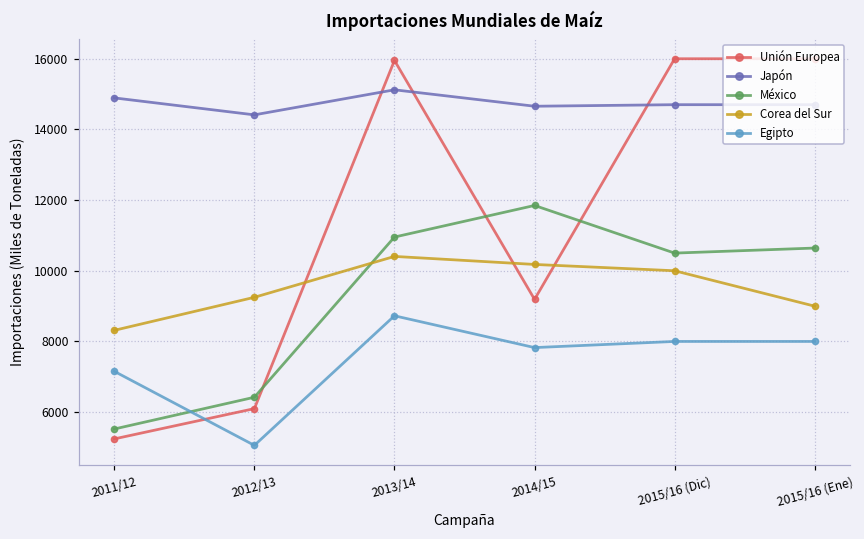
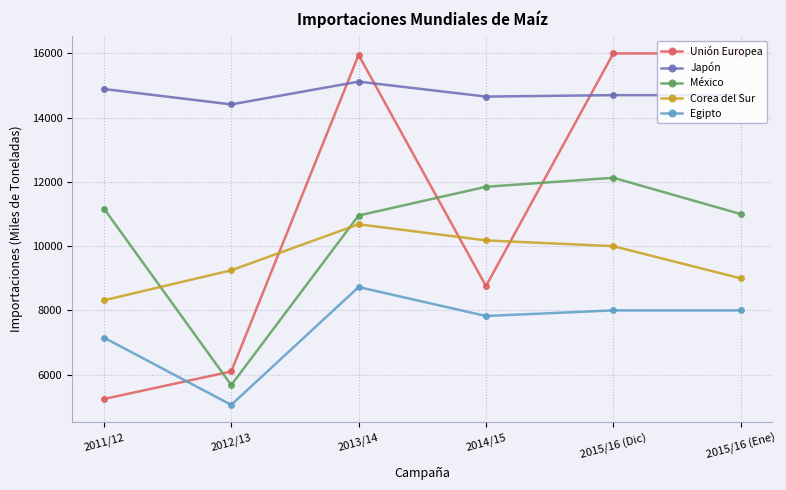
México, 2011/12: 5500 -> 11200
México, 2012/13: 6400 -> 5700
Corea del Sur, 2013/14: 10400 -> 10700
Unión Europea, 2014/15: 9200 -> 8800
México, 2015/16 (Dic): 10500 -> 12100
México, 2015/16 (Ene): 10600 -> 11000
